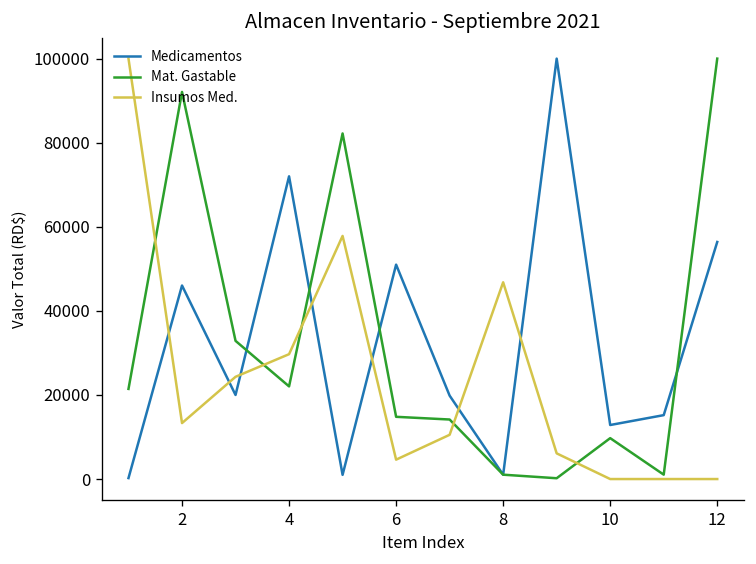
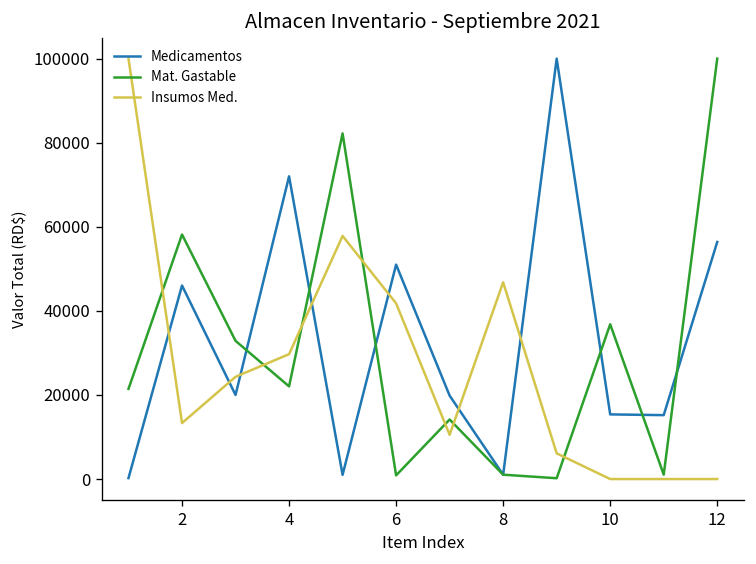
Mat. Gastable, 2: 92000 -> 58000
Mat. Gastable, 6: 15000 -> 1000
Insumos Med., 6: 5000 -> 42000
Medicamentos, 10: 13000 -> 15000
Mat. Gastable, 10: 10000 -> 37000
